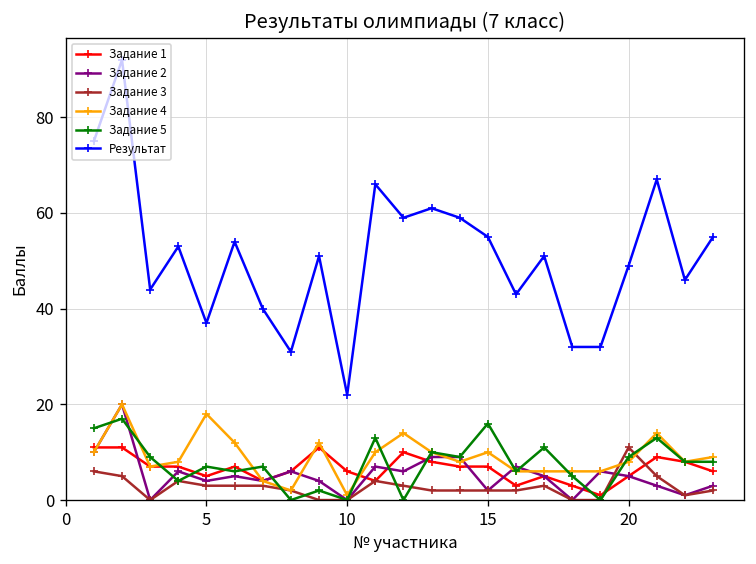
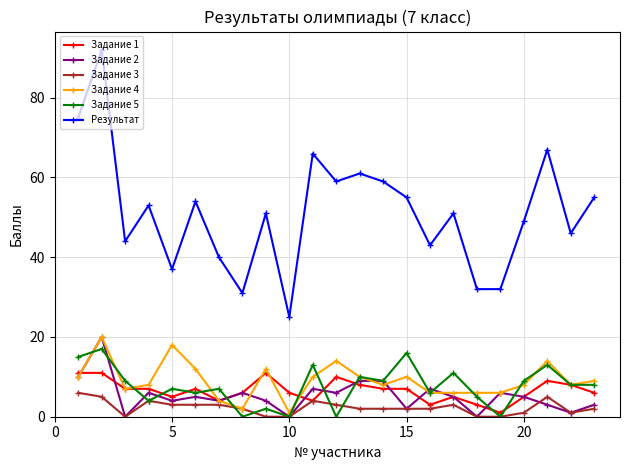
Результат, 10: 22 -> 25
Задание 3, 20: 11 -> 1
